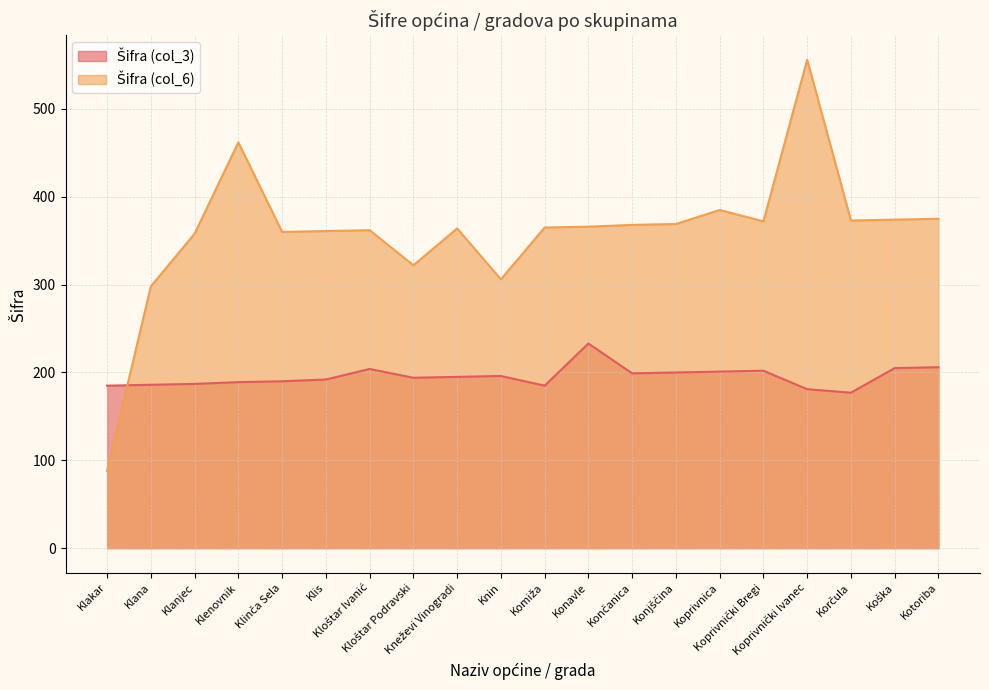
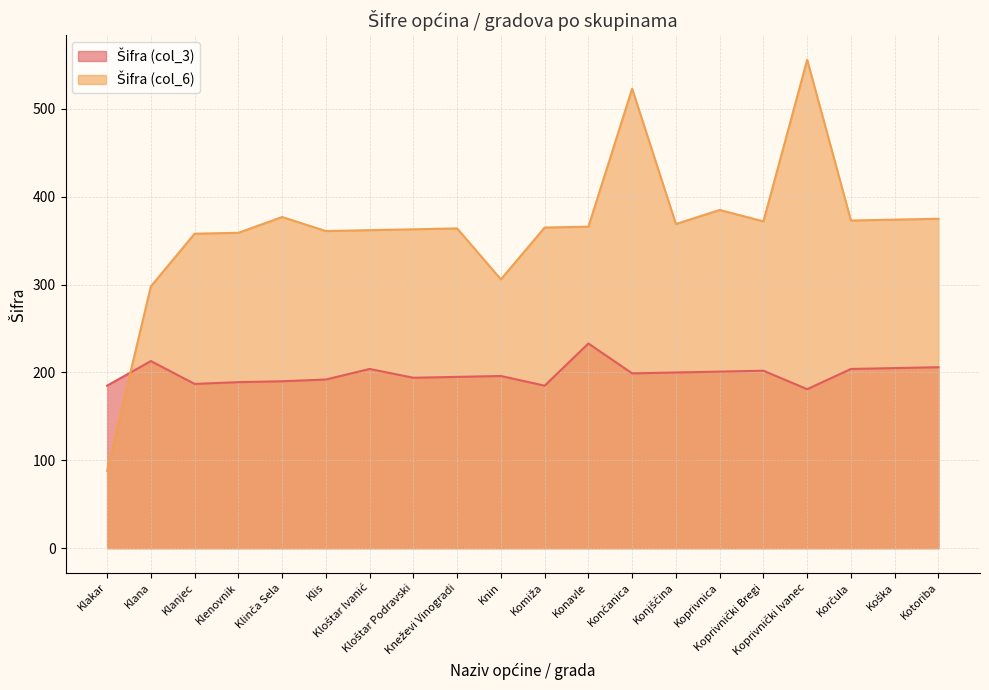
Šifra (col_3), Klana: 190 -> 210
Šifra (col_6), Klenovnik: 460 -> 360
Šifra (col_6), Klinča Sela: 360 -> 380
Šifra (col_6), Kloštar Podravski: 320 -> 360
Šifra (col_6), Končanica: 370 -> 520
Šifra (col_3), Korčula: 180 -> 200
